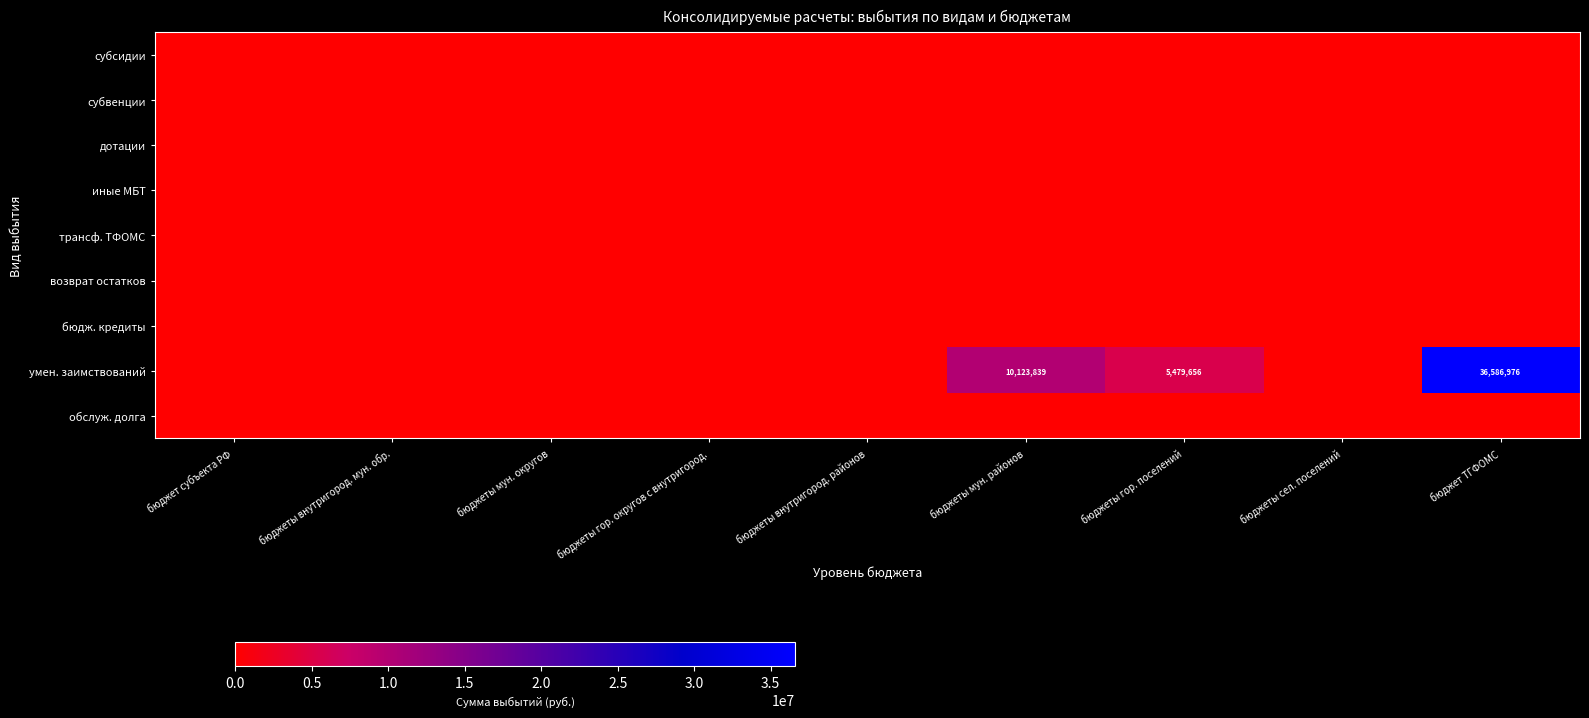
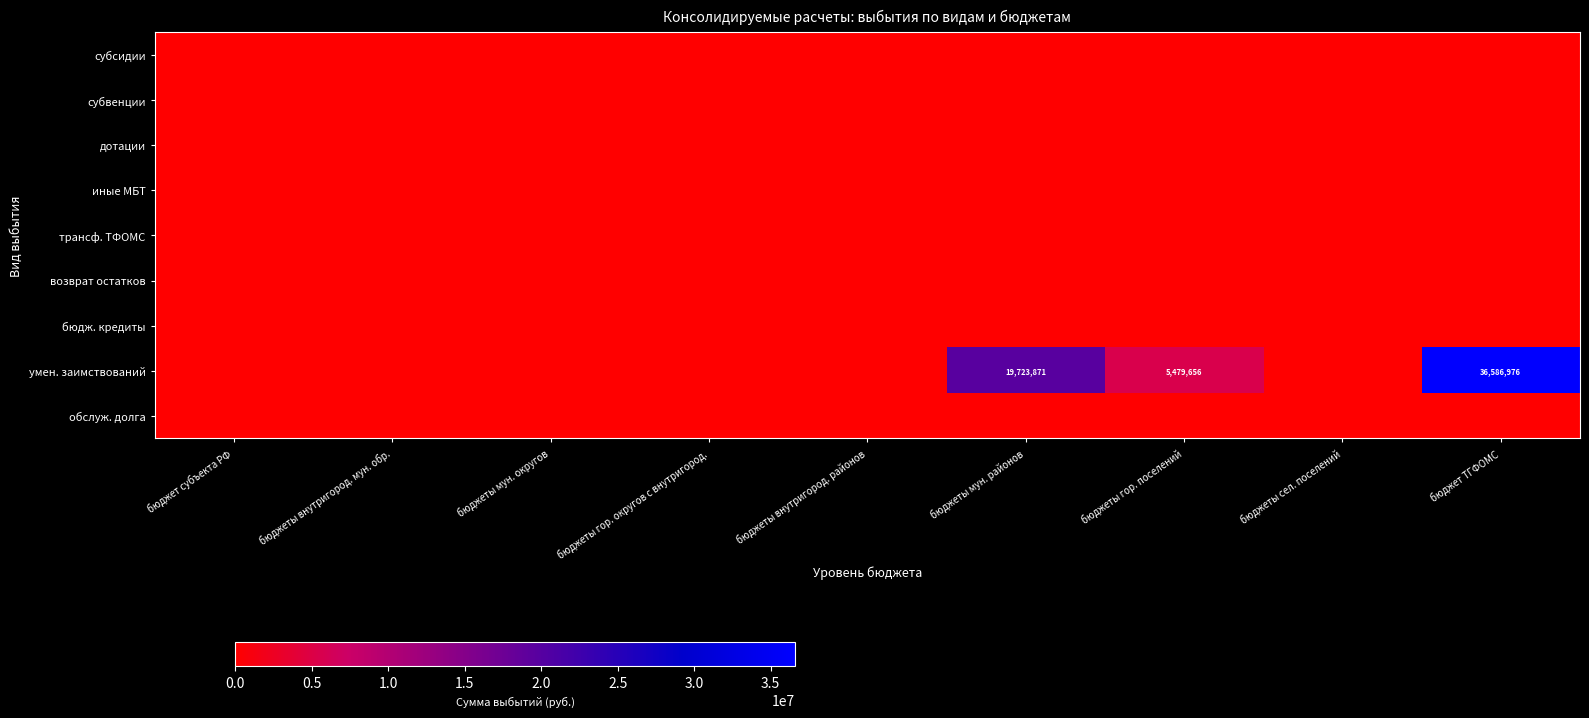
умен. заимствований, бюджеты мун. районов: 10,123,839 -> 19,723,871
